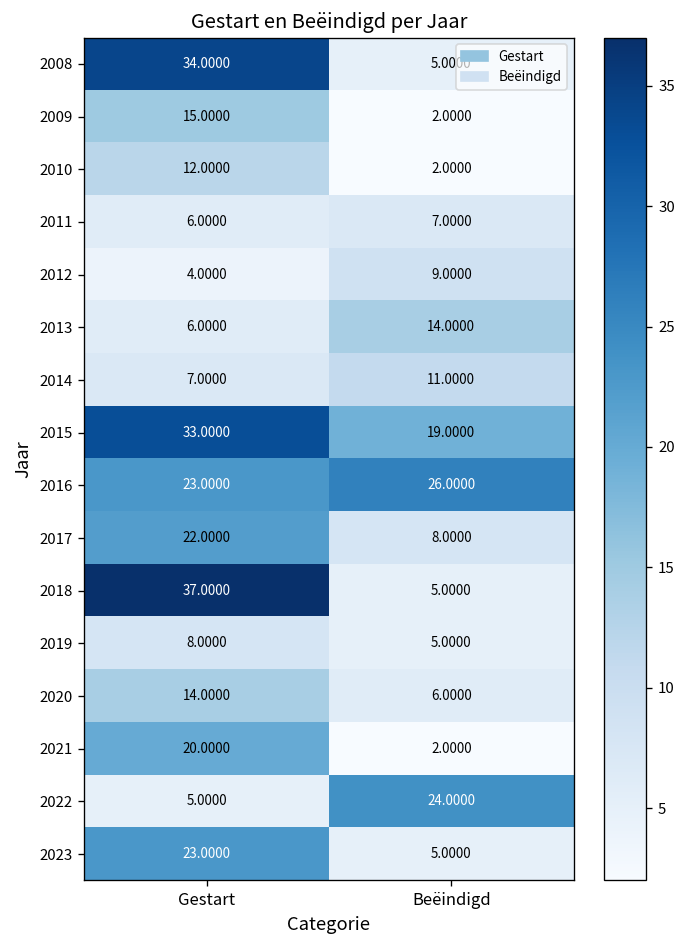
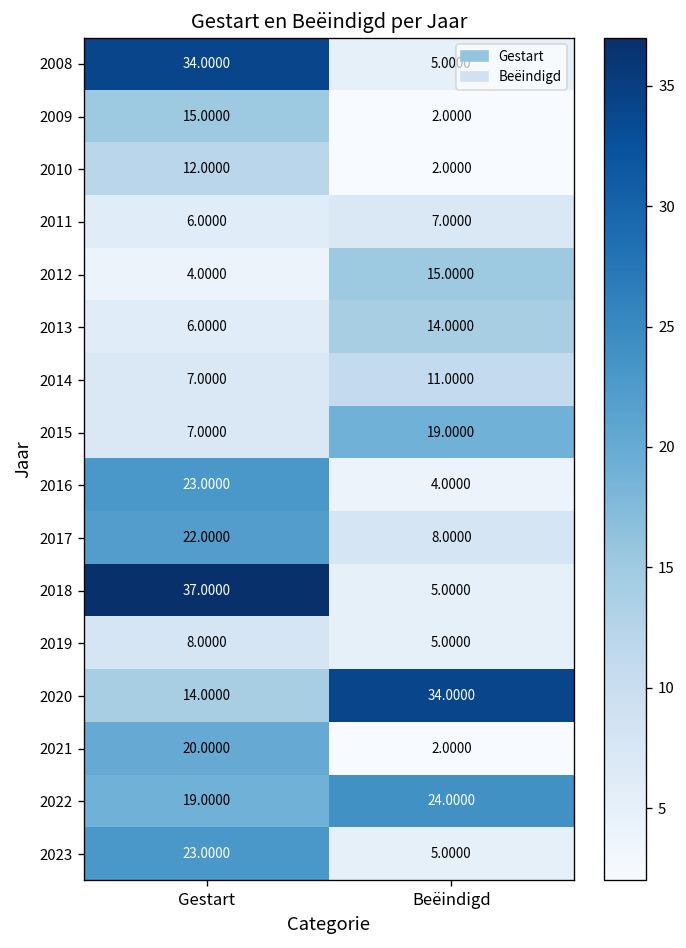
2012, Beëindigd: 9.0000 -> 15.0000
2015, Gestart: 33.0000 -> 7.0000
2016, Beëindigd: 26.0000 -> 4.0000
2020, Beëindigd: 6.0000 -> 34.0000
2022, Gestart: 5.0000 -> 19.0000
